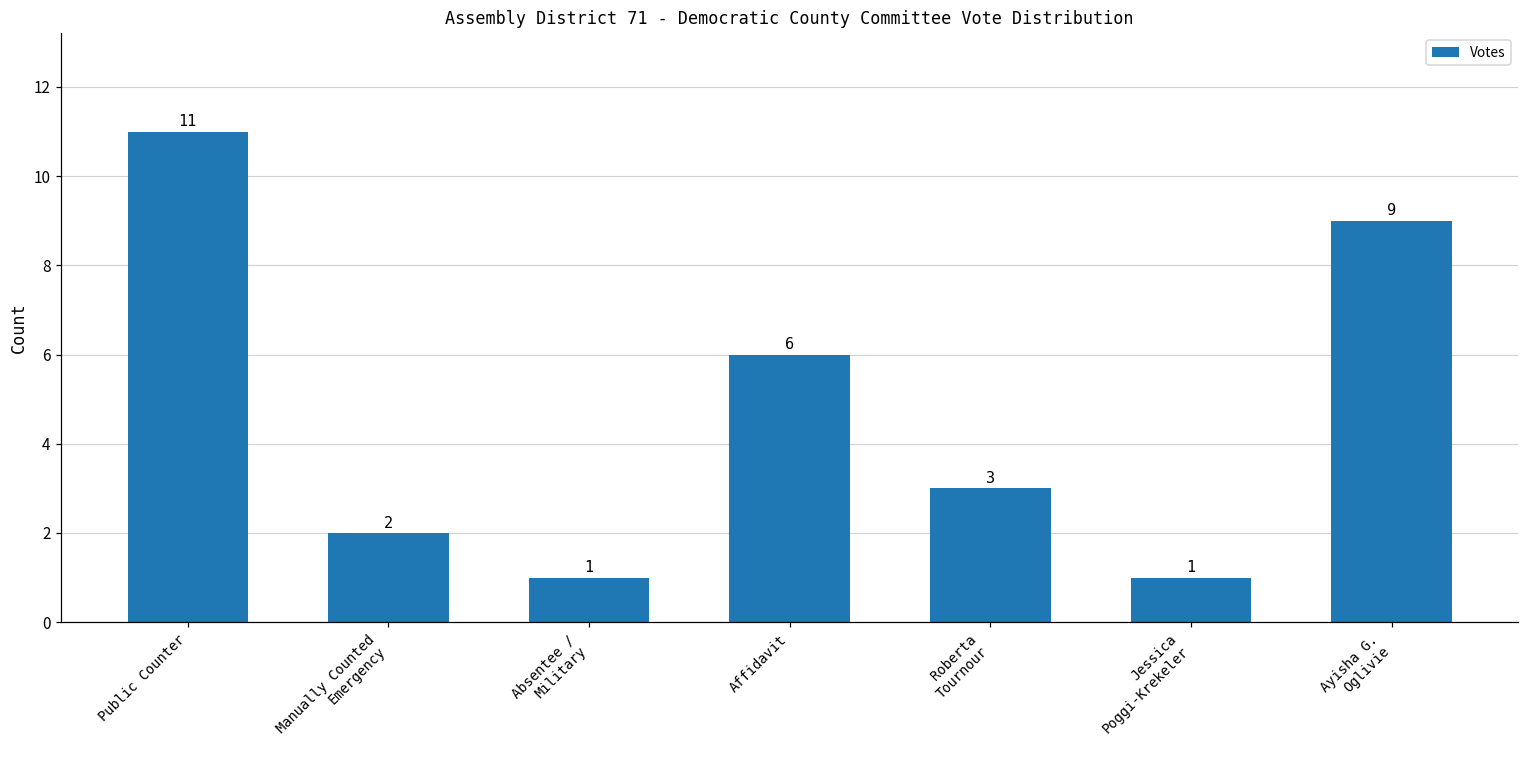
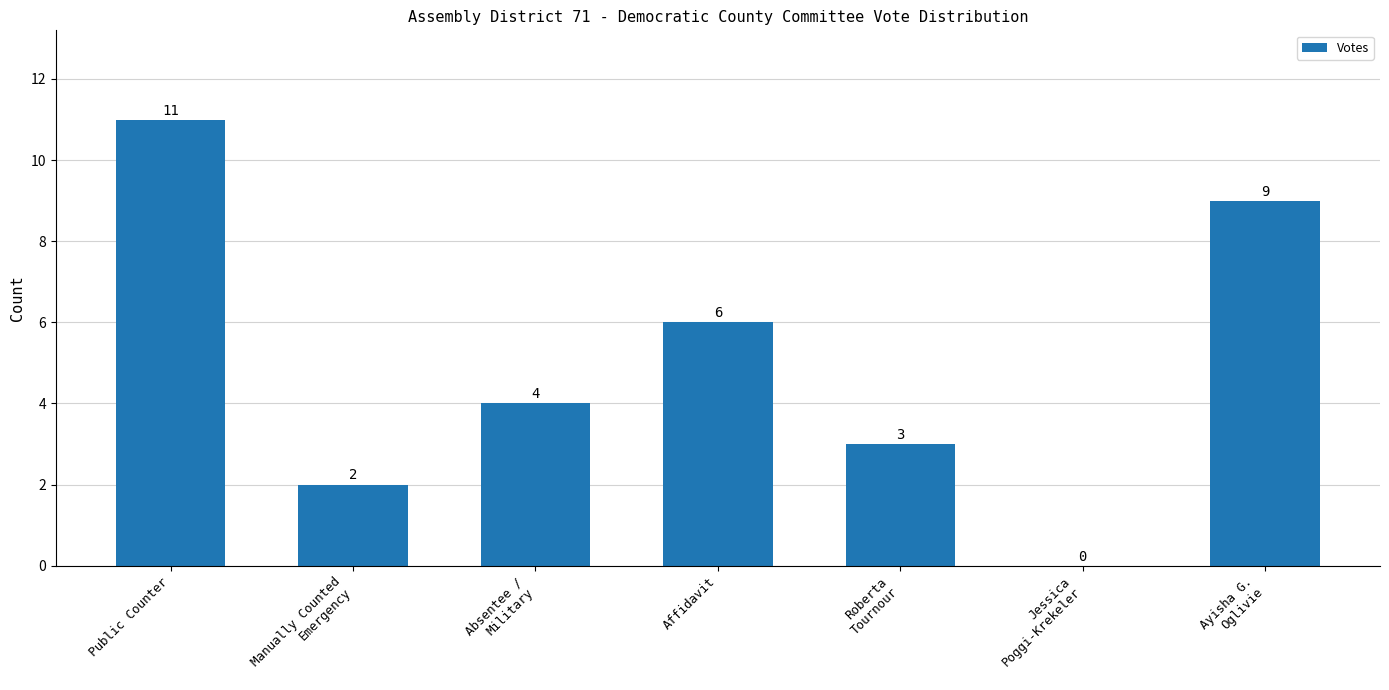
Absentee / Military: 1 -> 4
Jessica Poggi-Krekeler: 1 -> 0
